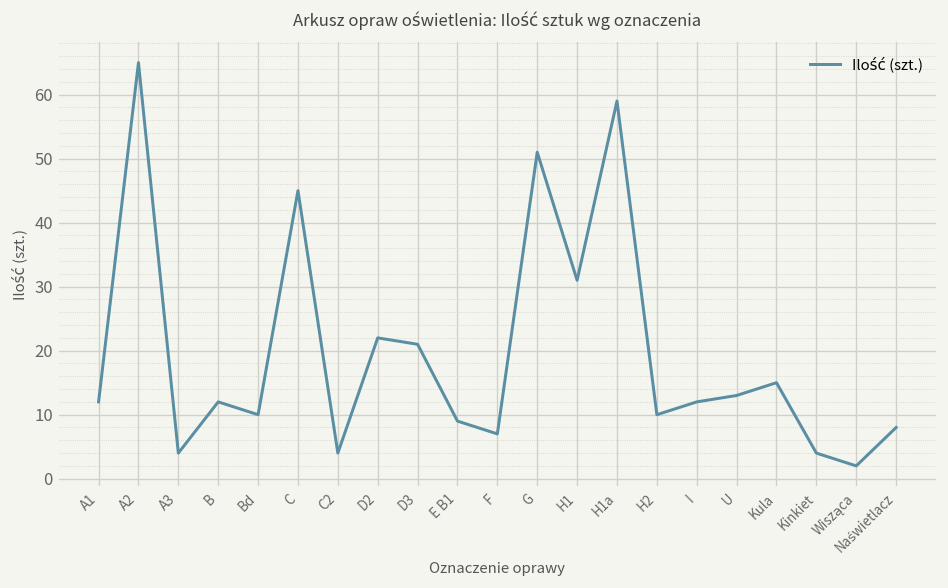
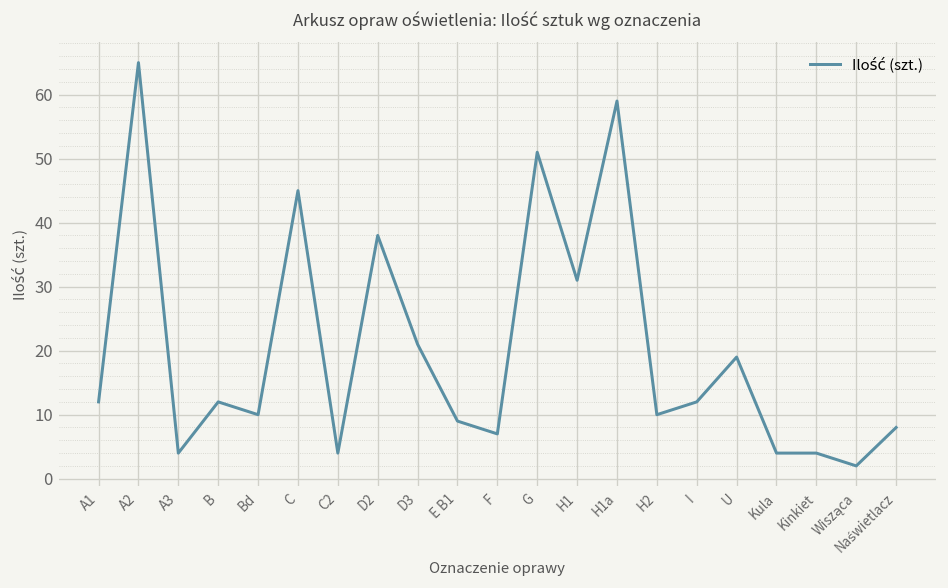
D2: 22 -> 38
U: 13 -> 19
Kula: 15 -> 4
